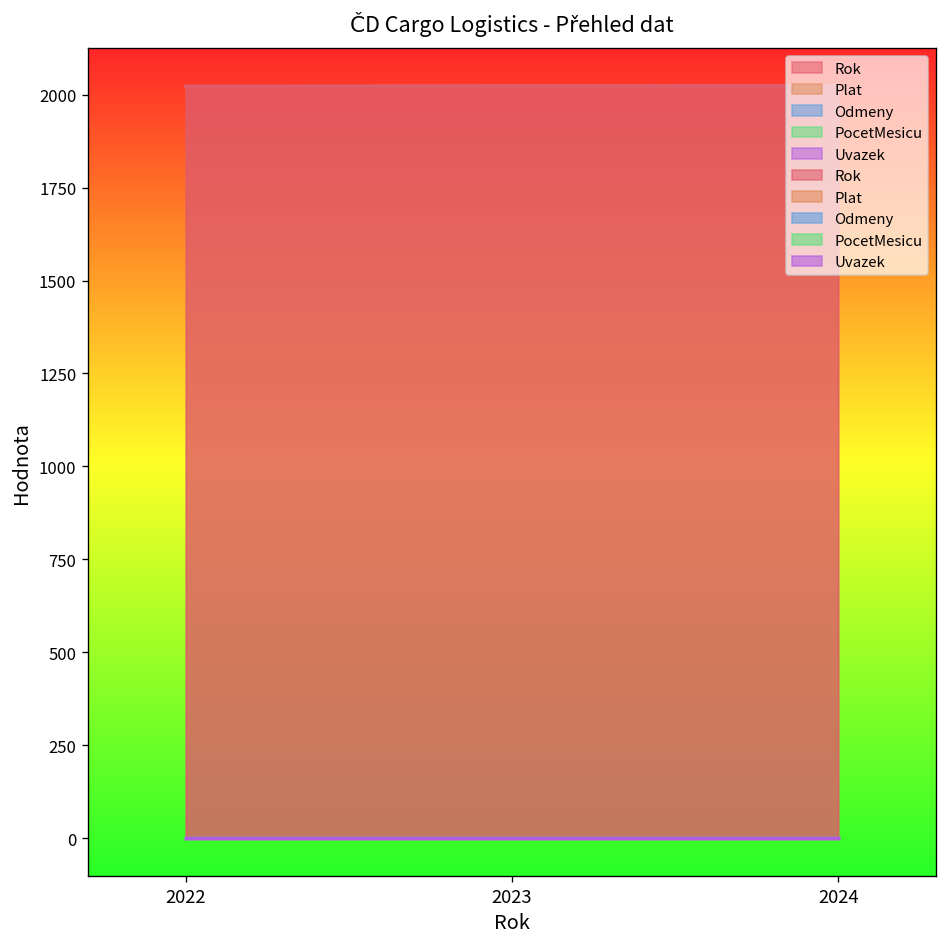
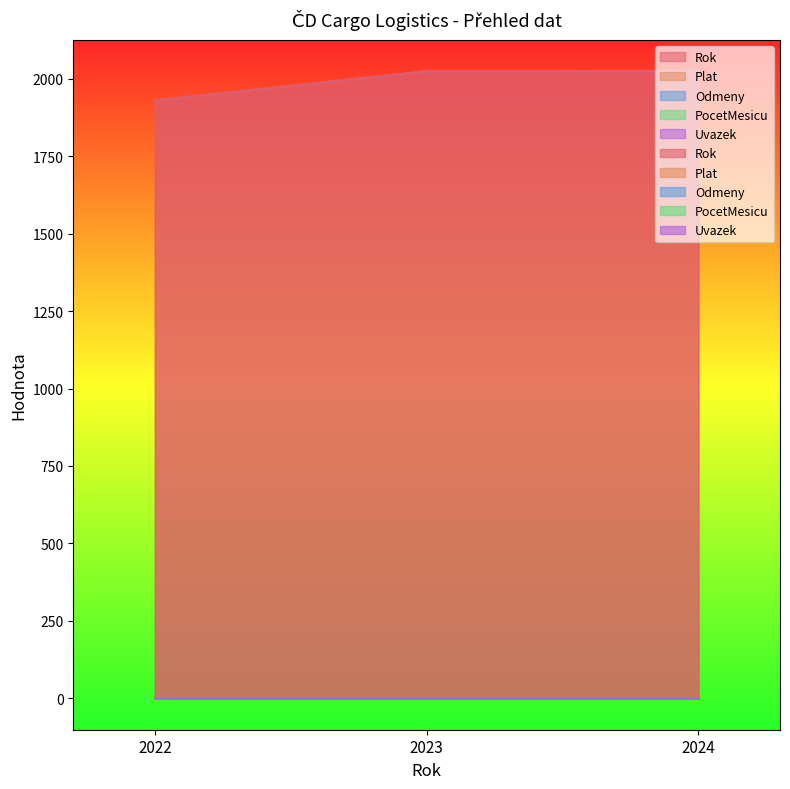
Rok, 2022: 2020 -> 1930
